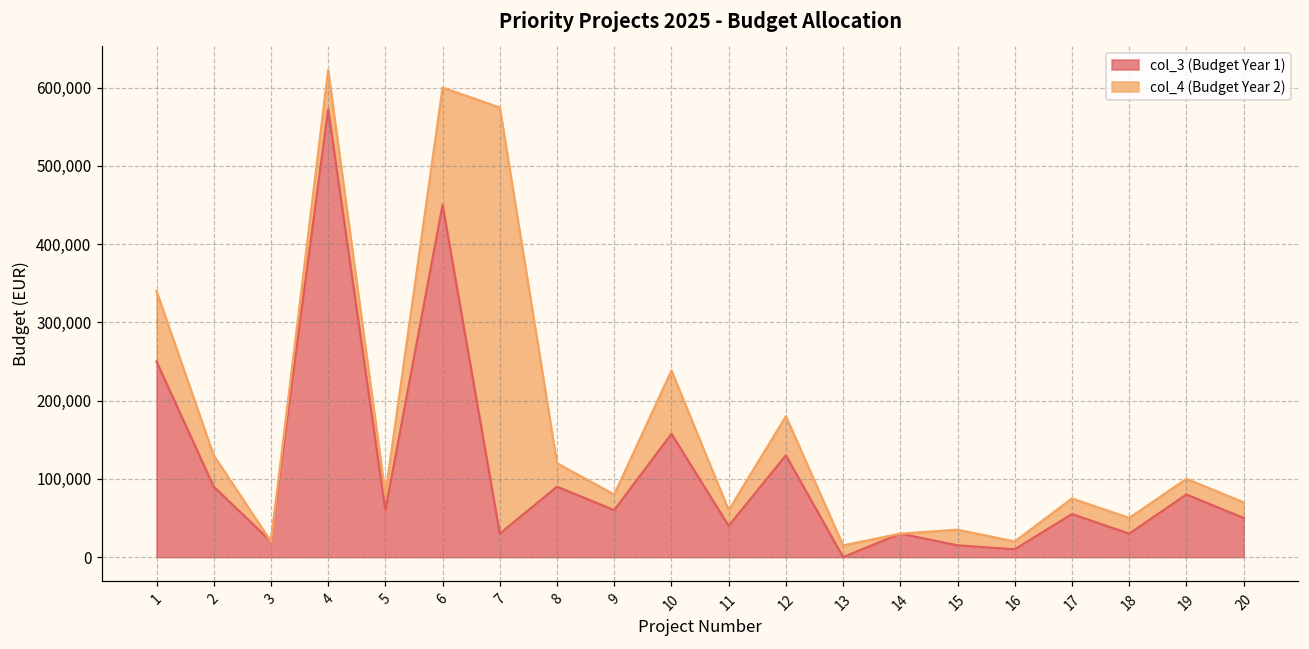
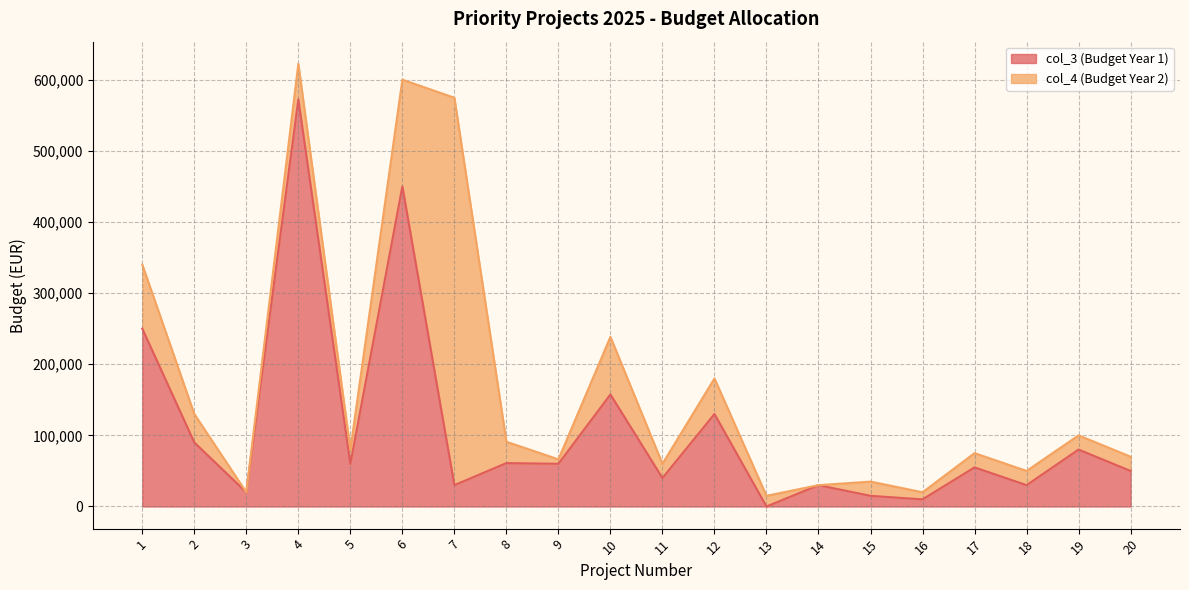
col_3 (Budget Year 1), 8: 90,000 -> 60,000
col_4 (Budget Year 2), 9: 20,000 -> 10,000
